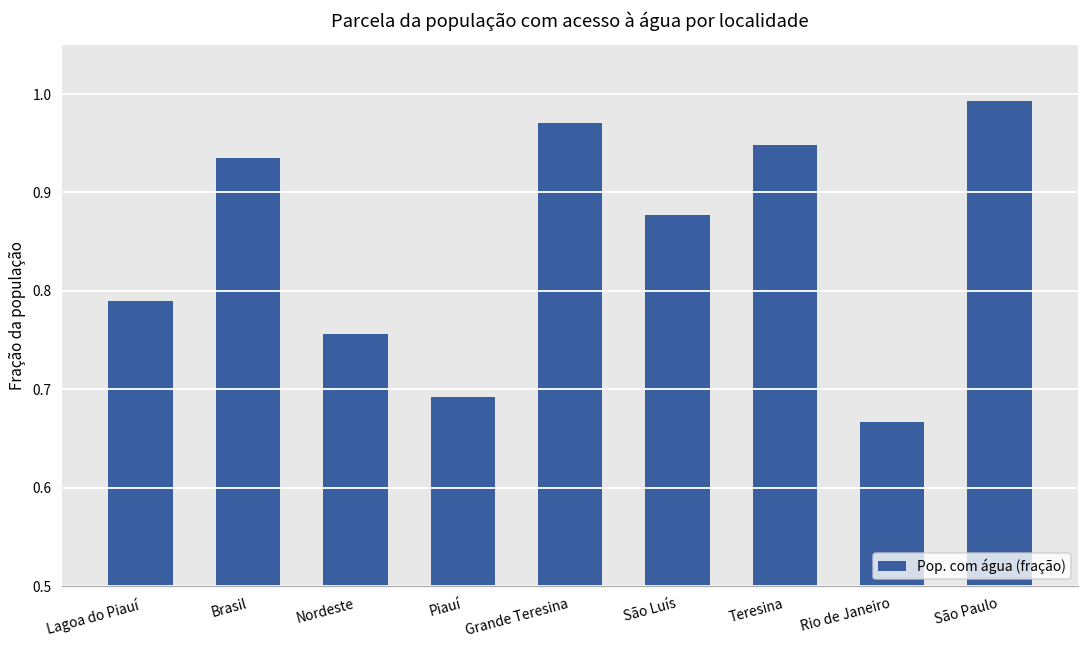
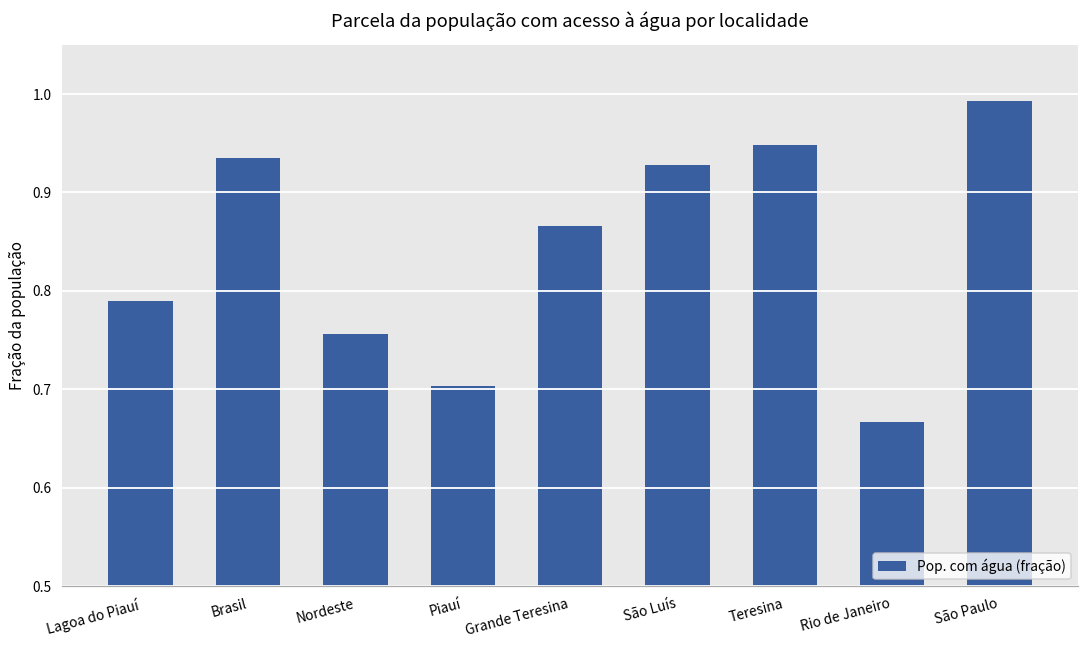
Piauí: 0.69 -> 0.70
Grande Teresina: 0.97 -> 0.87
São Luís: 0.88 -> 0.93
